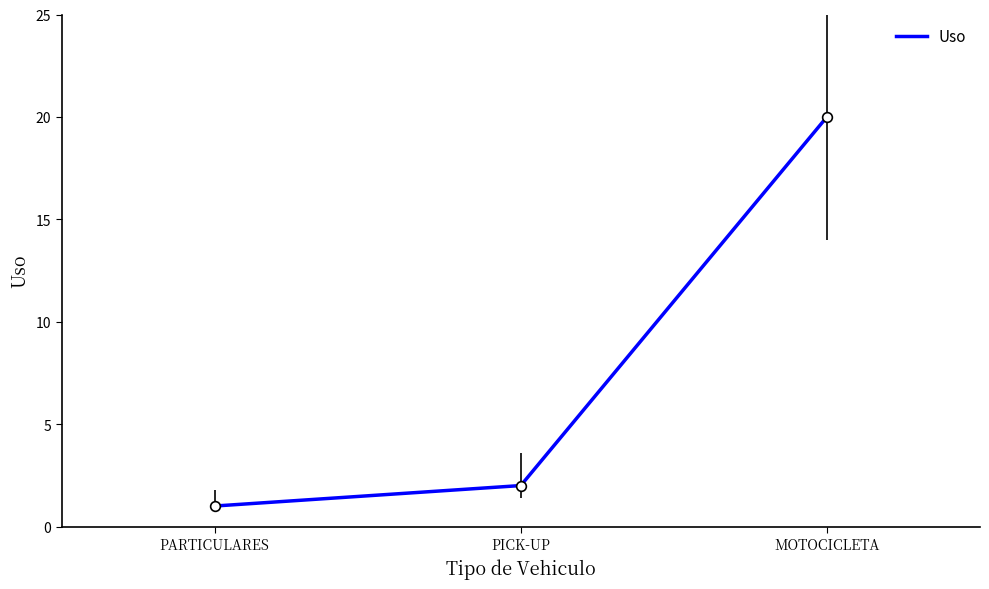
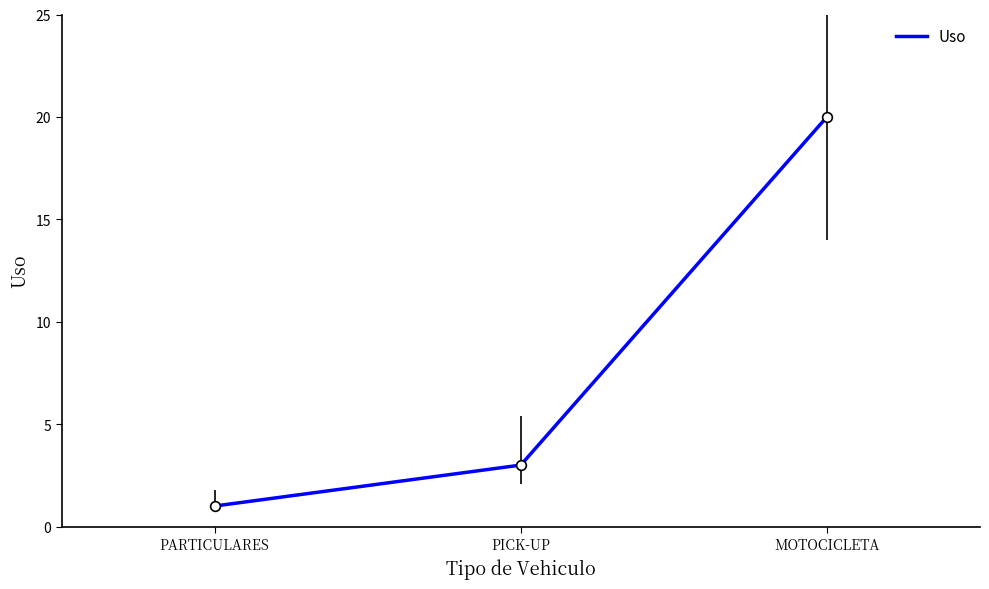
PICK-UP: 2 -> 3
